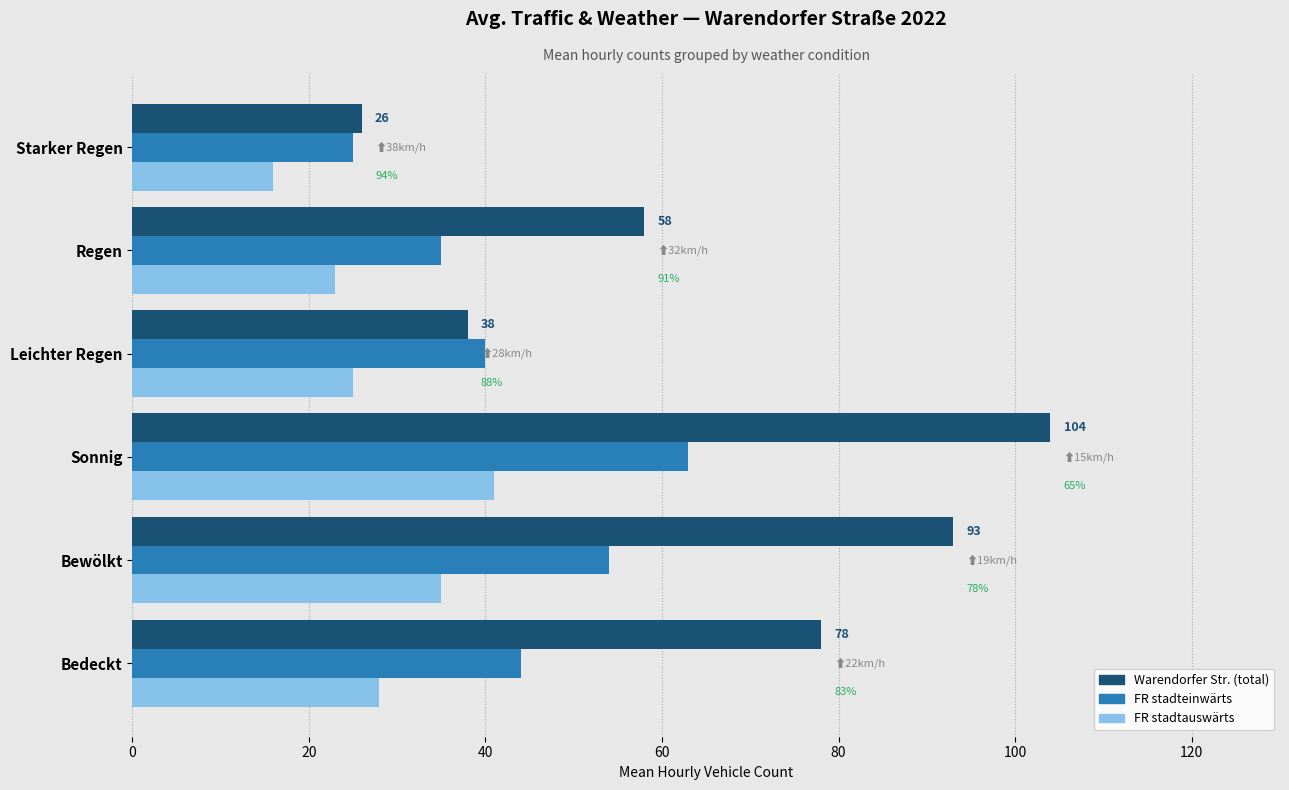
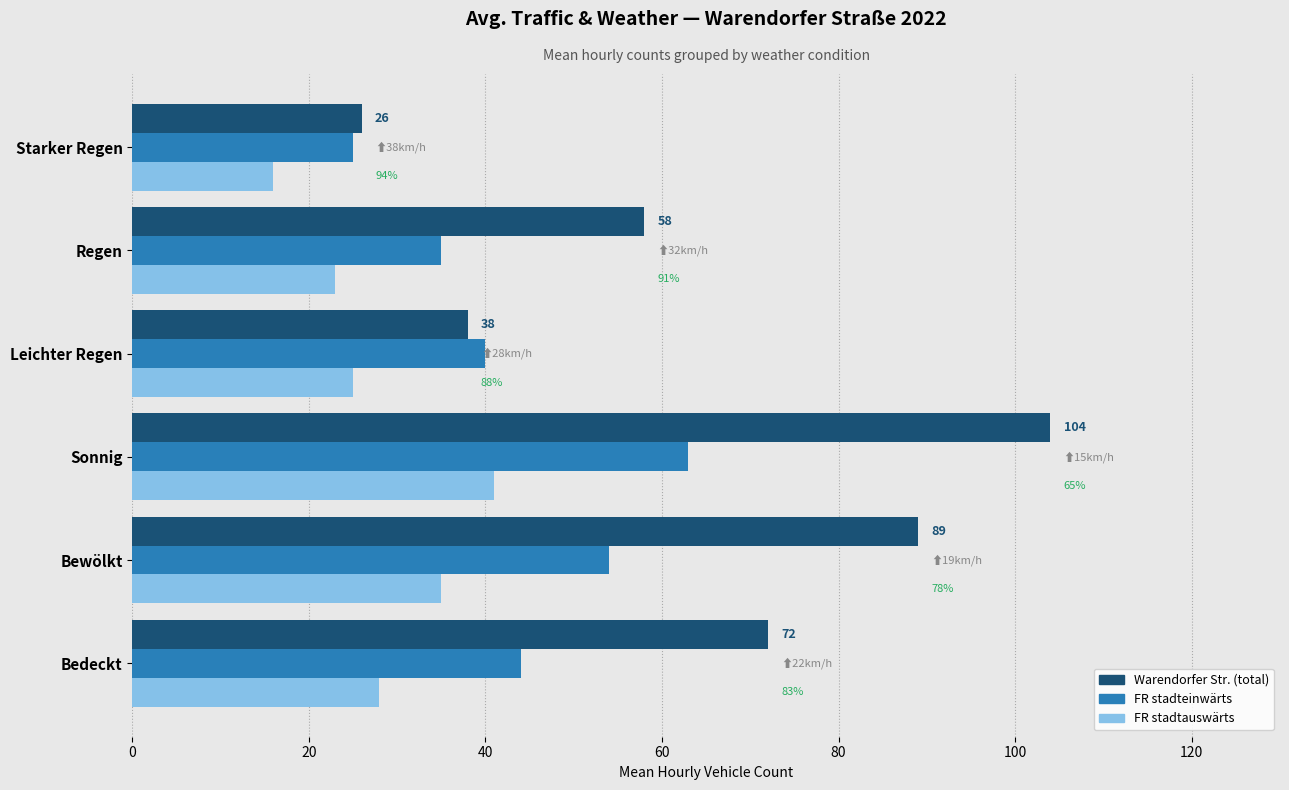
Warendorfer Str. (total), Bewölkt: 93 -> 89
Warendorfer Str. (total), Bedeckt: 78 -> 72
